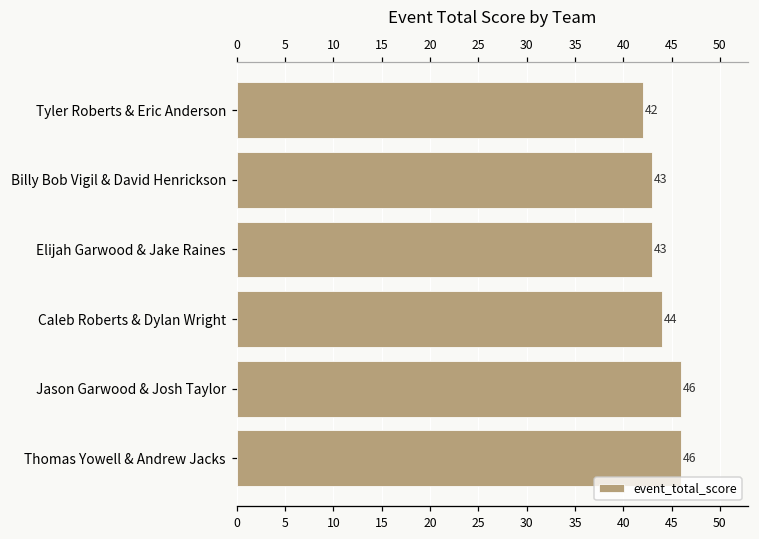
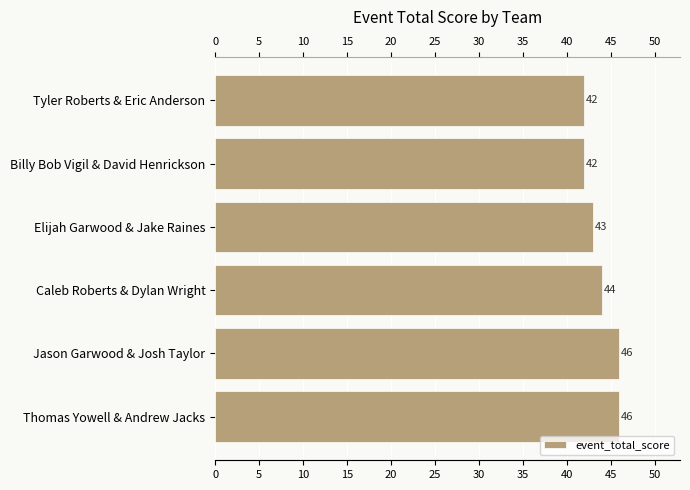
Billy Bob Vigil & David Henrickson: 43 -> 42
